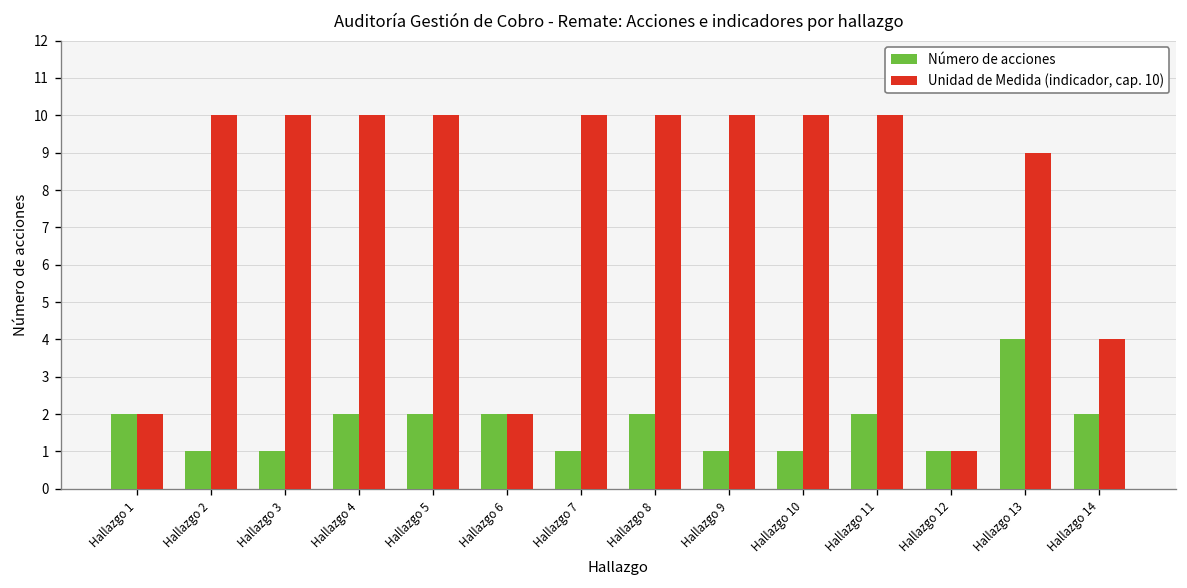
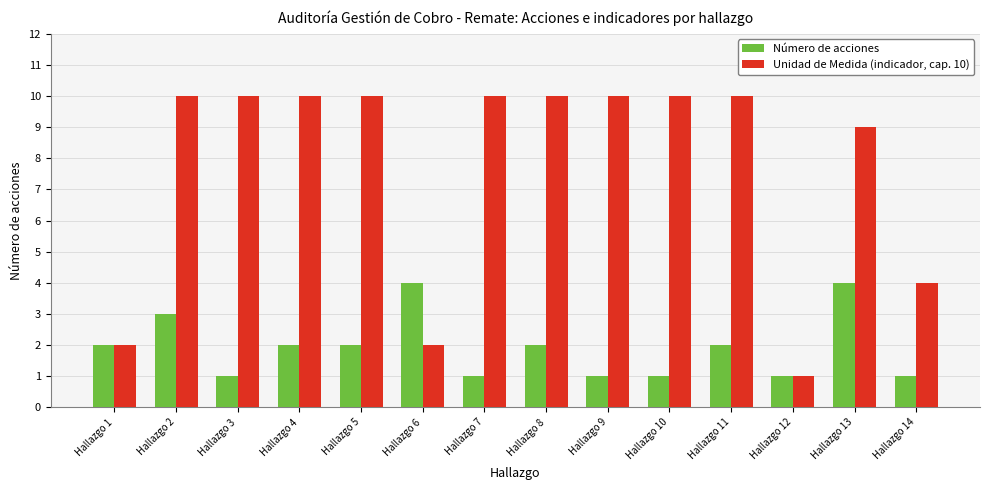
Número de acciones, Hallazgo 2: 1 -> 3
Número de acciones, Hallazgo 6: 2 -> 4
Número de acciones, Hallazgo 14: 2 -> 1
